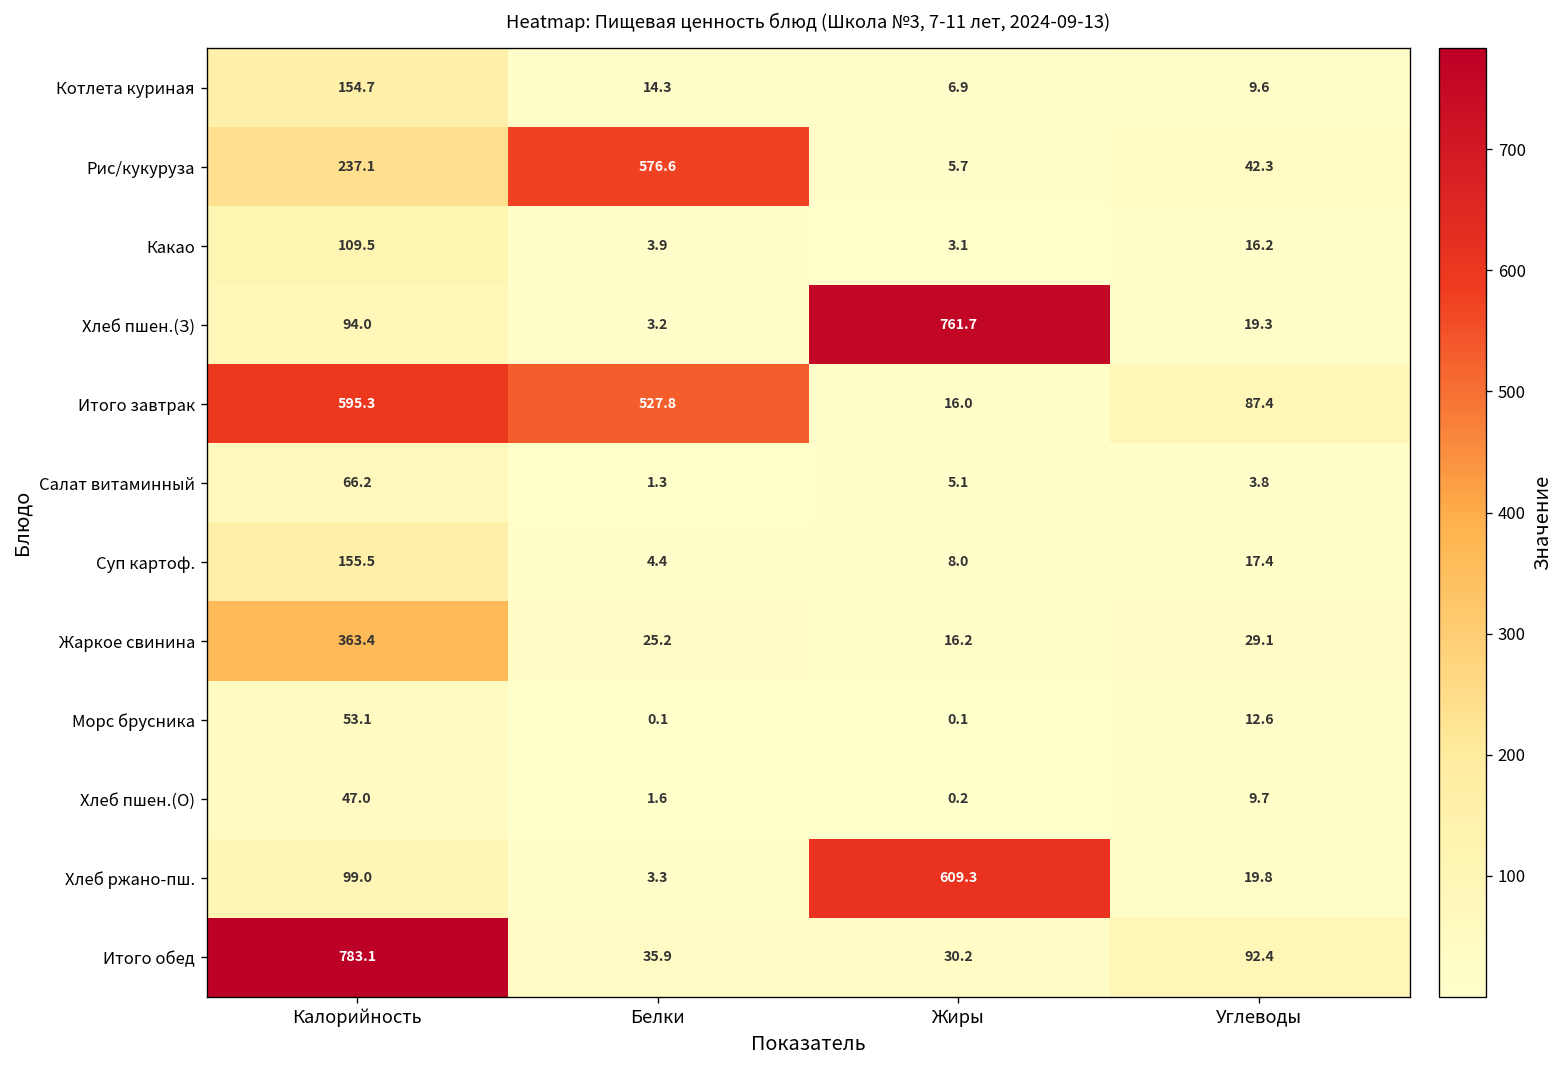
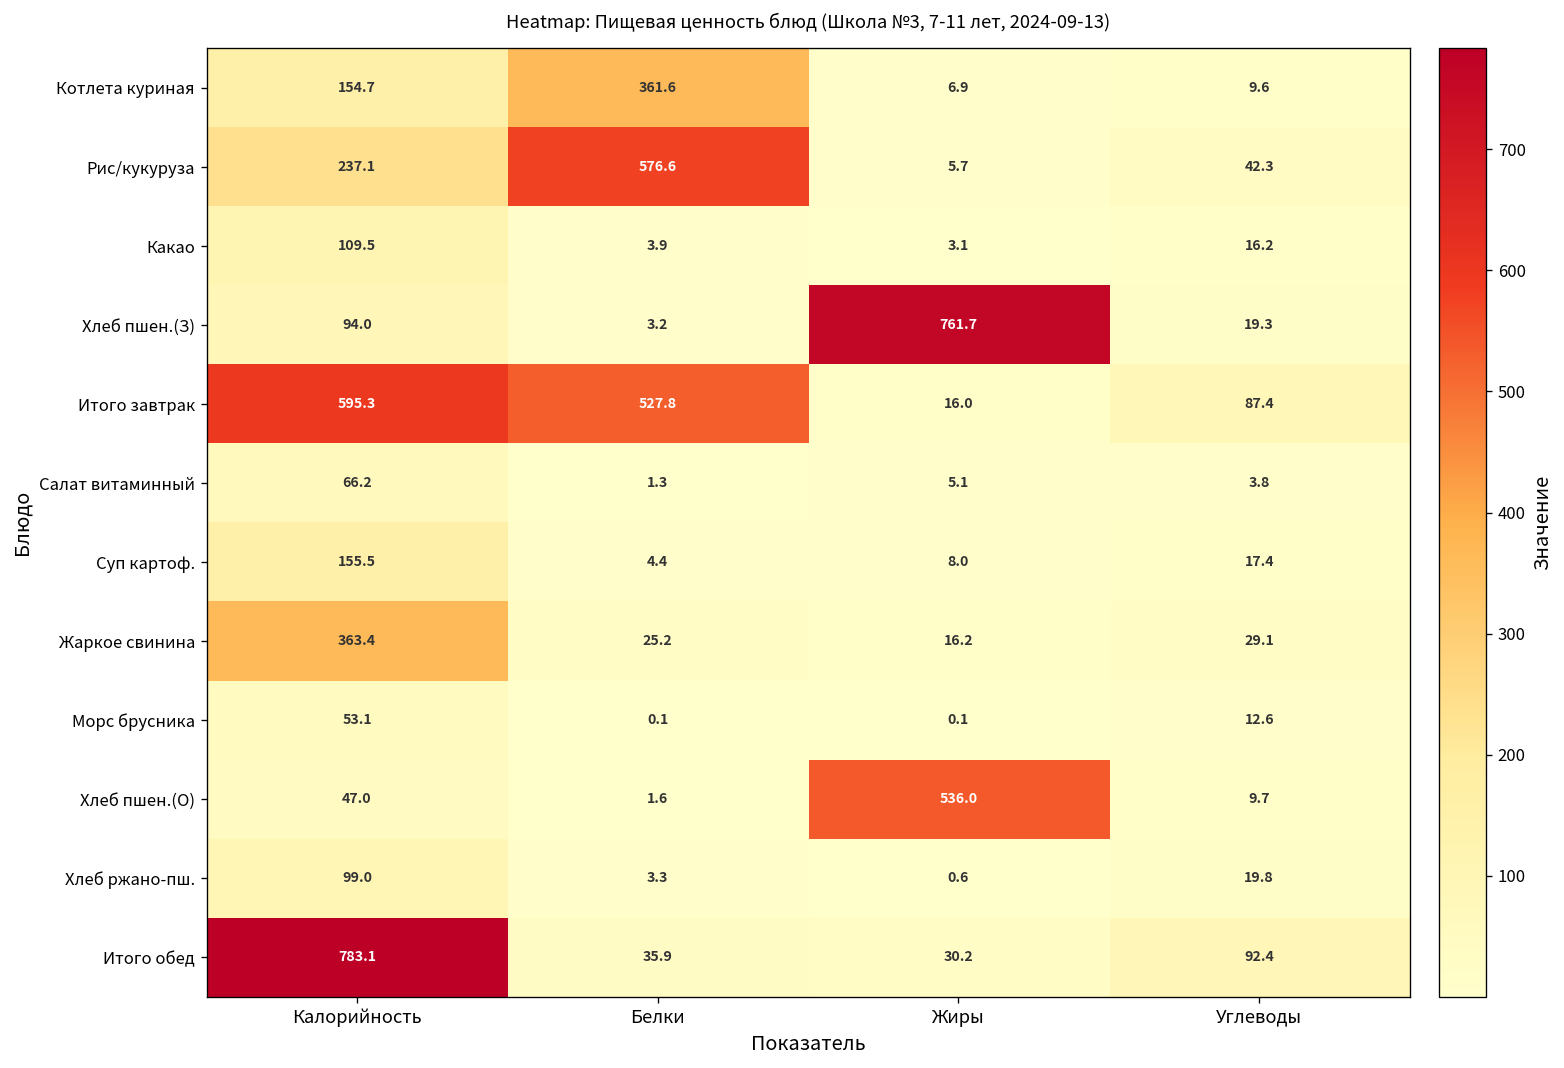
Котлета куриная, Белки: 14.3 -> 361.6
Хлеб пшен.(О), Жиры: 0.2 -> 536.0
Хлеб ржано-пш., Жиры: 609.3 -> 0.6
